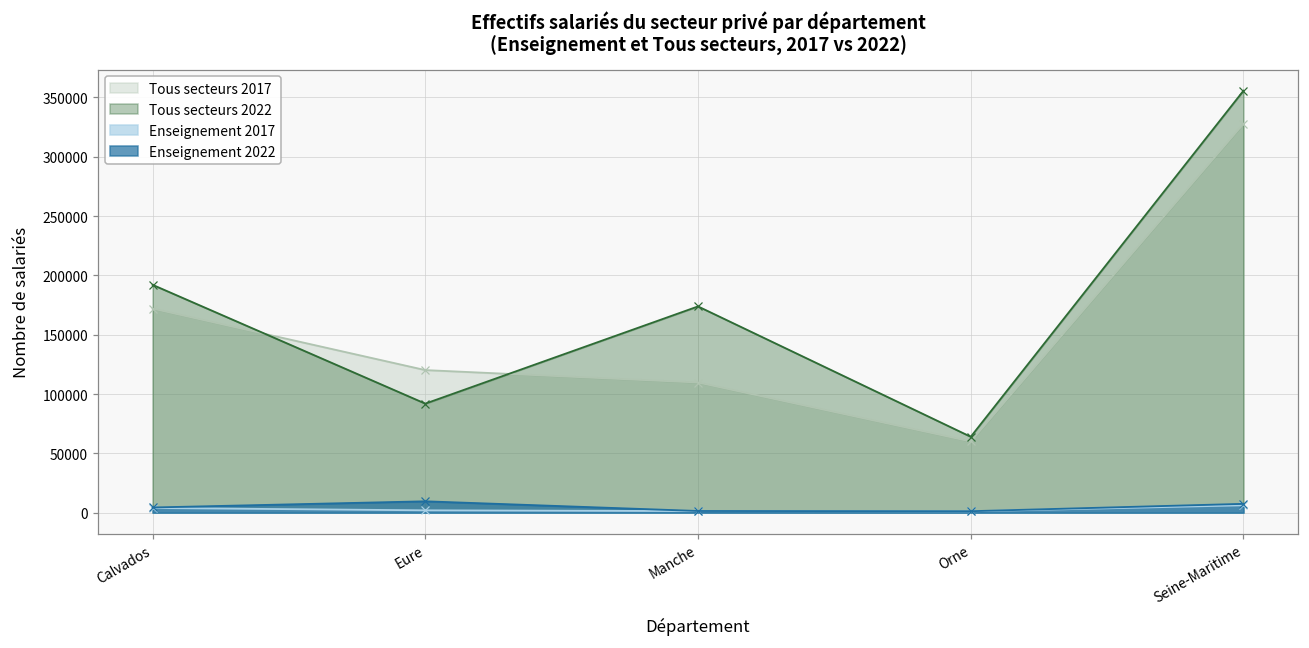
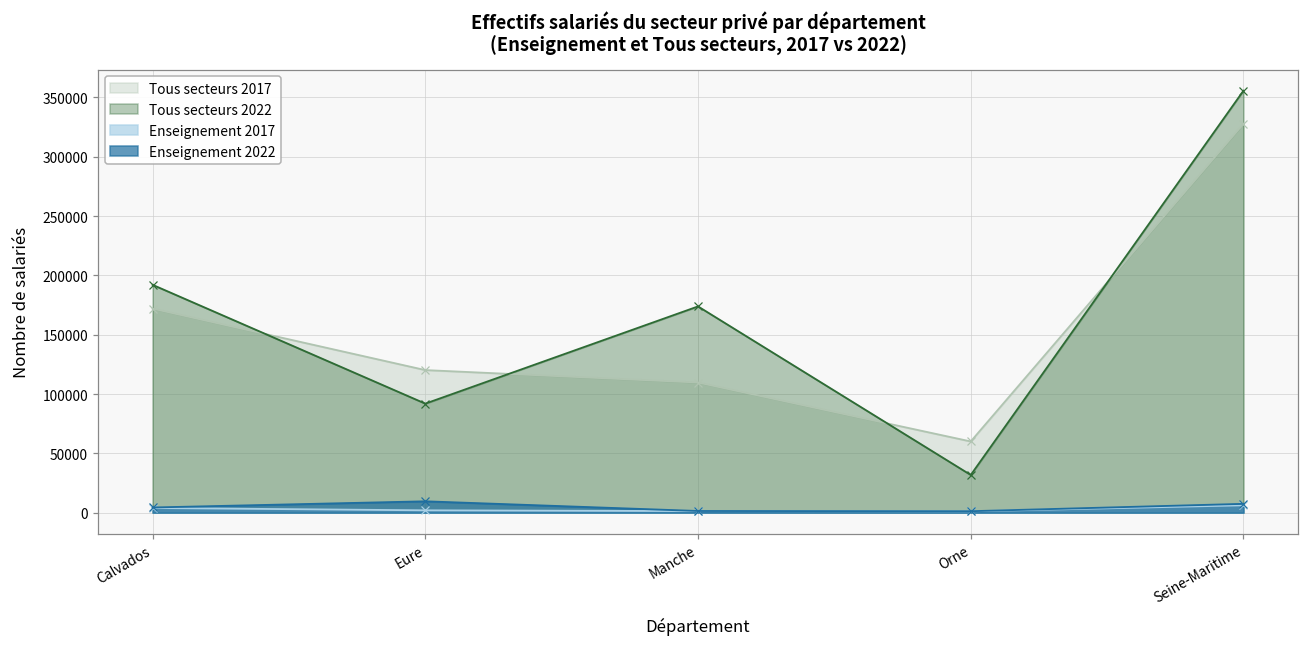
Tous secteurs 2022, Orne: 64000 -> 32000
